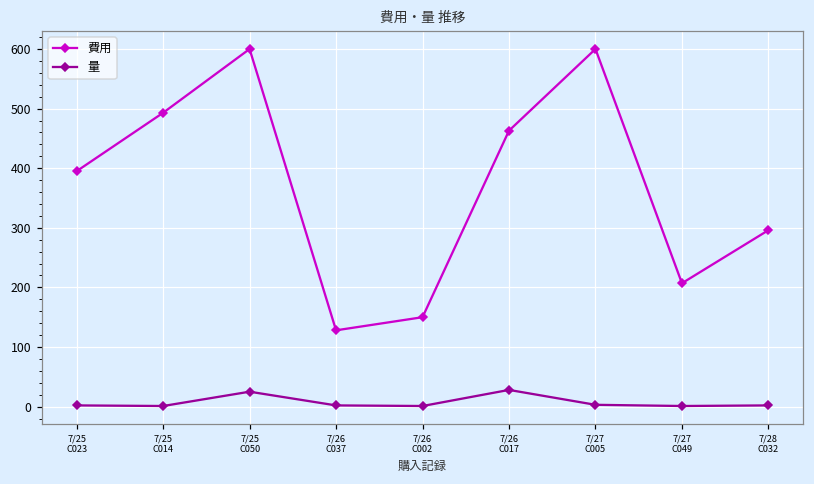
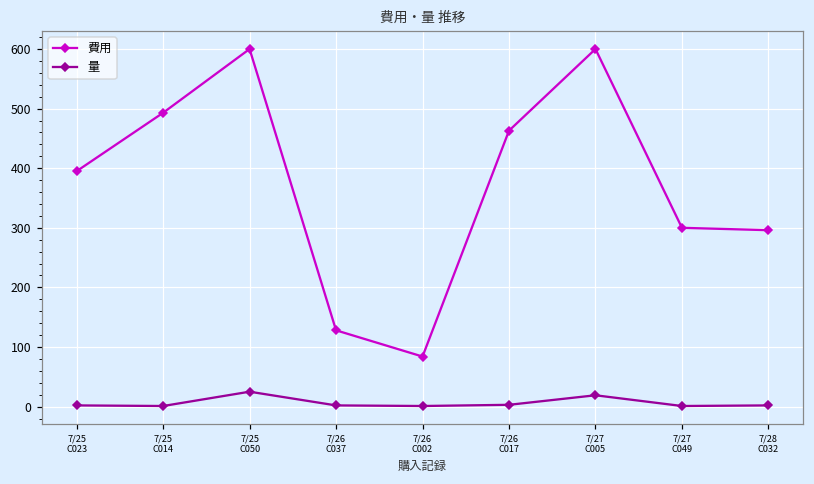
費用, 7/26 C002: 150 -> 80
量, 7/26 C017: 30 -> 0
量, 7/27 C005: 0 -> 20
費用, 7/27 C049: 210 -> 300
